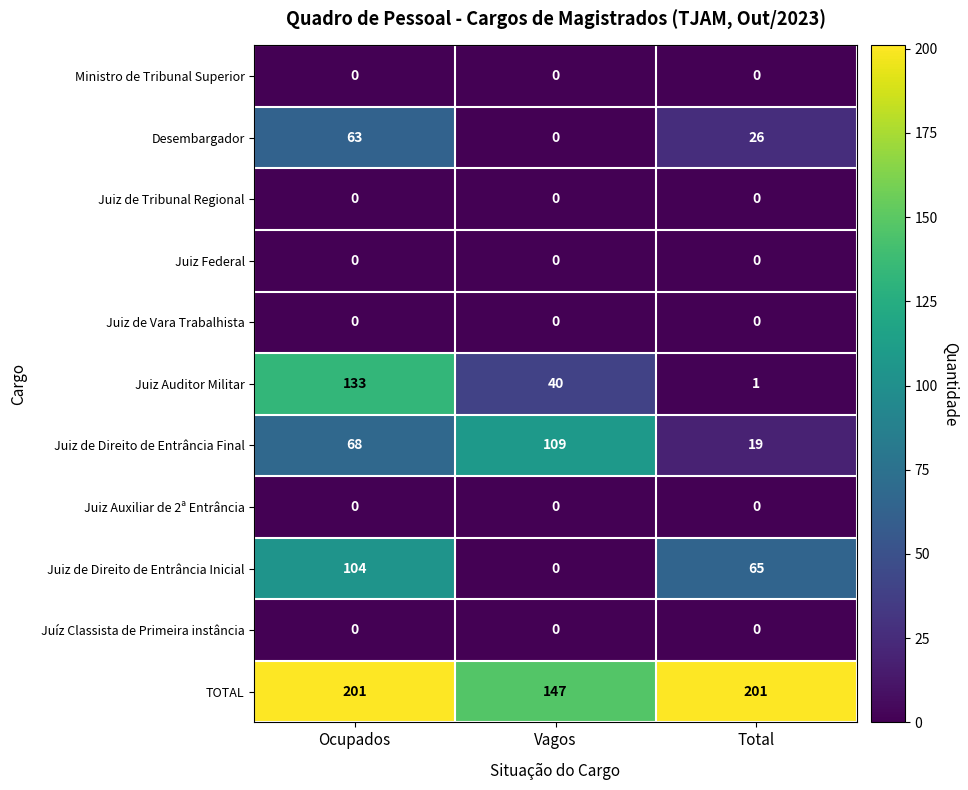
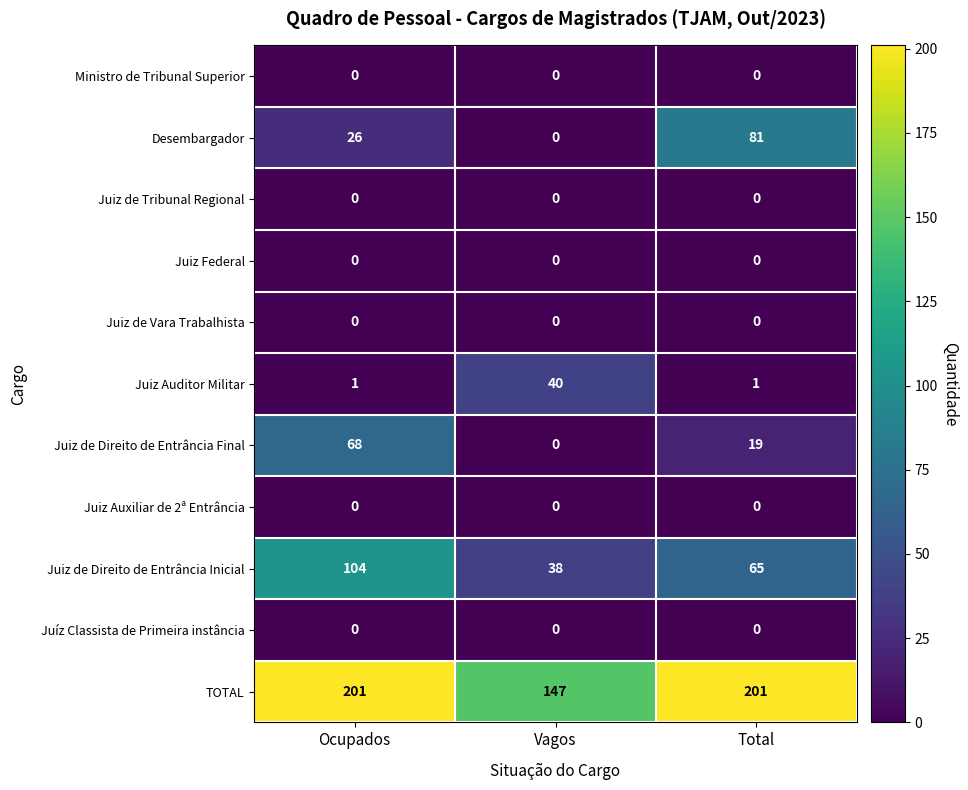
Desembargador, Ocupados: 63 -> 26
Desembargador, Total: 26 -> 81
Juiz Auditor Militar, Ocupados: 133 -> 1
Juiz de Direito de Entrância Final, Vagos: 109 -> 0
Juiz de Direito de Entrância Inicial, Vagos: 0 -> 38
